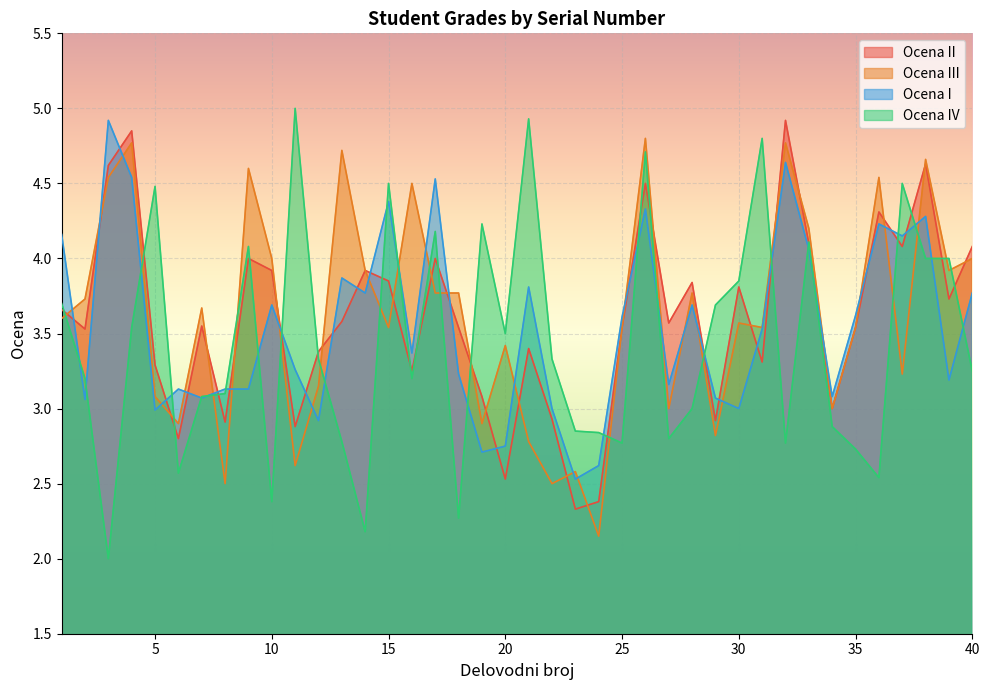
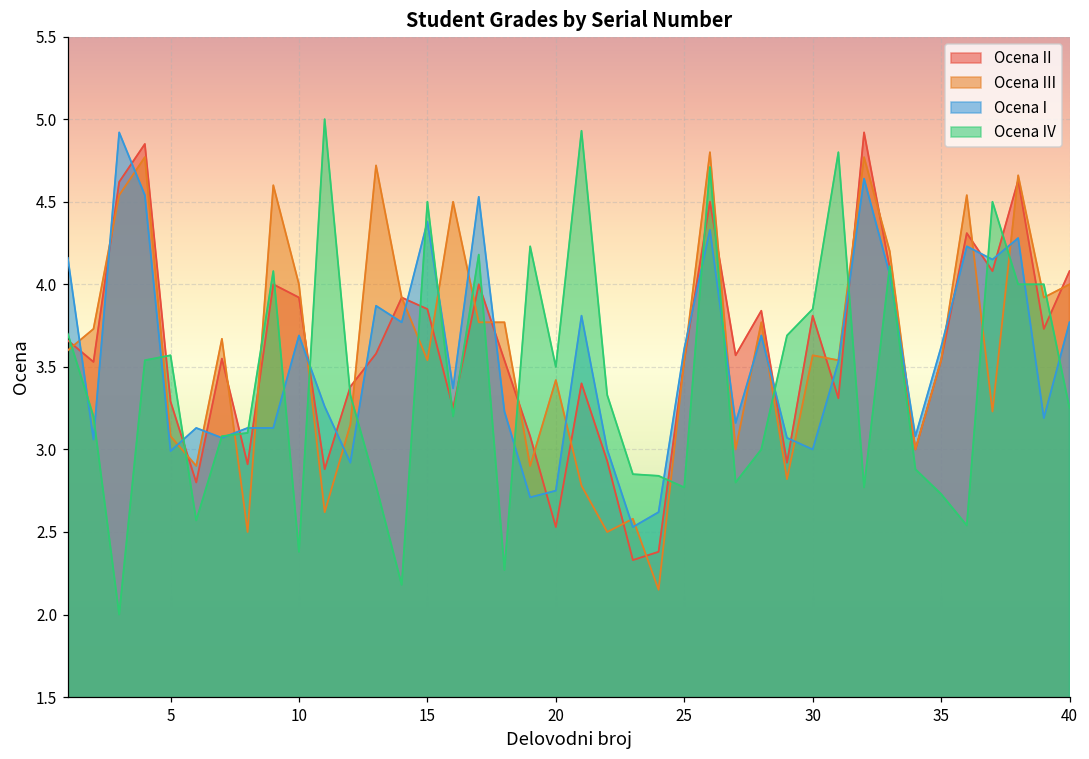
Ocena IV, 5: 4.48 -> 3.57
